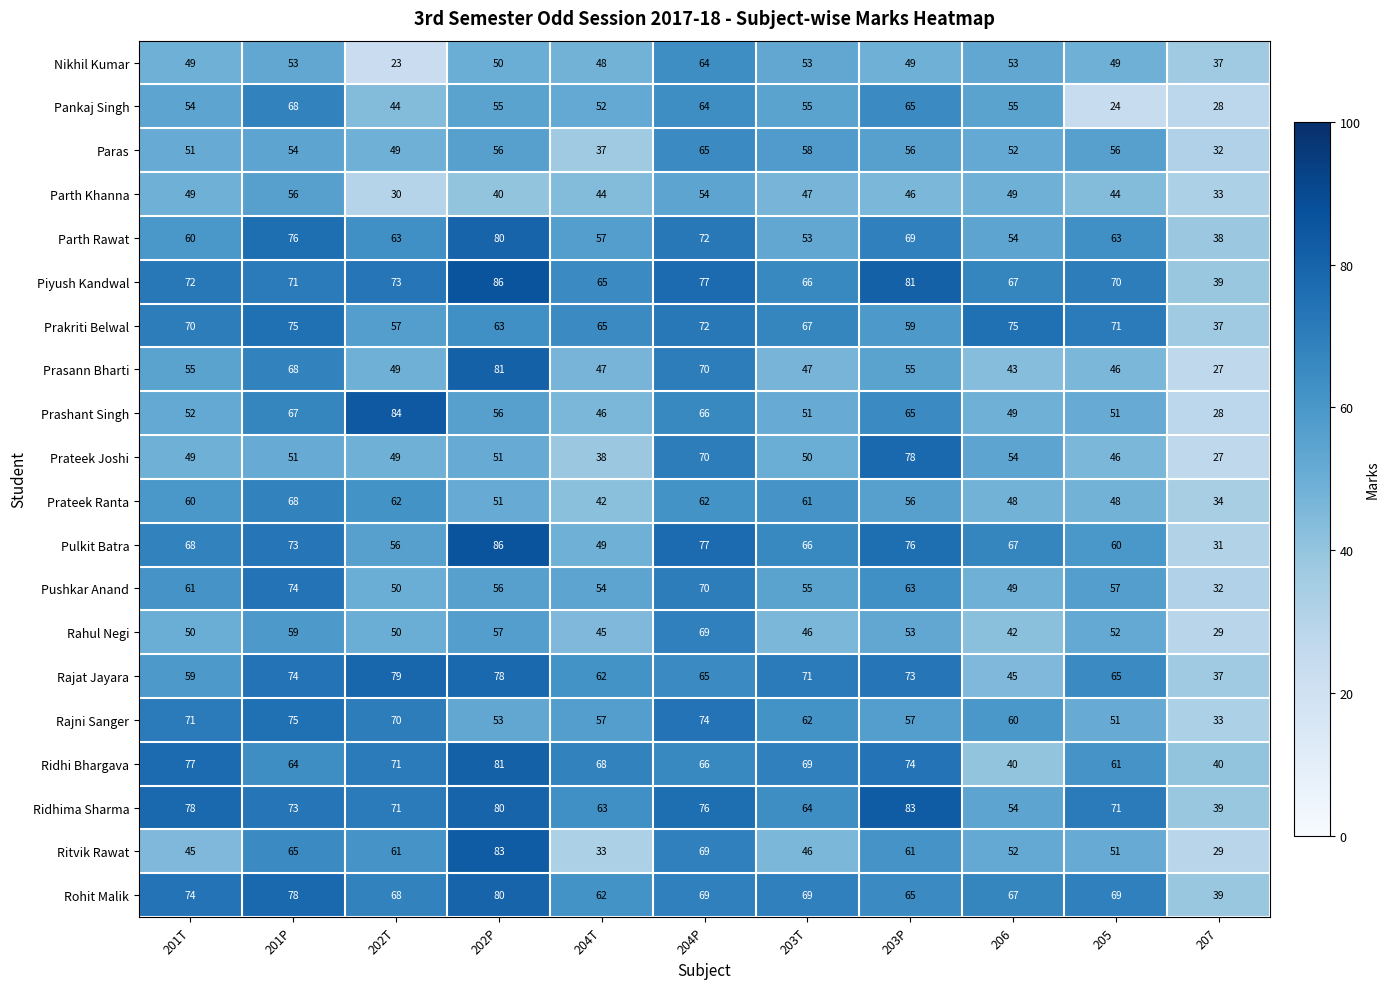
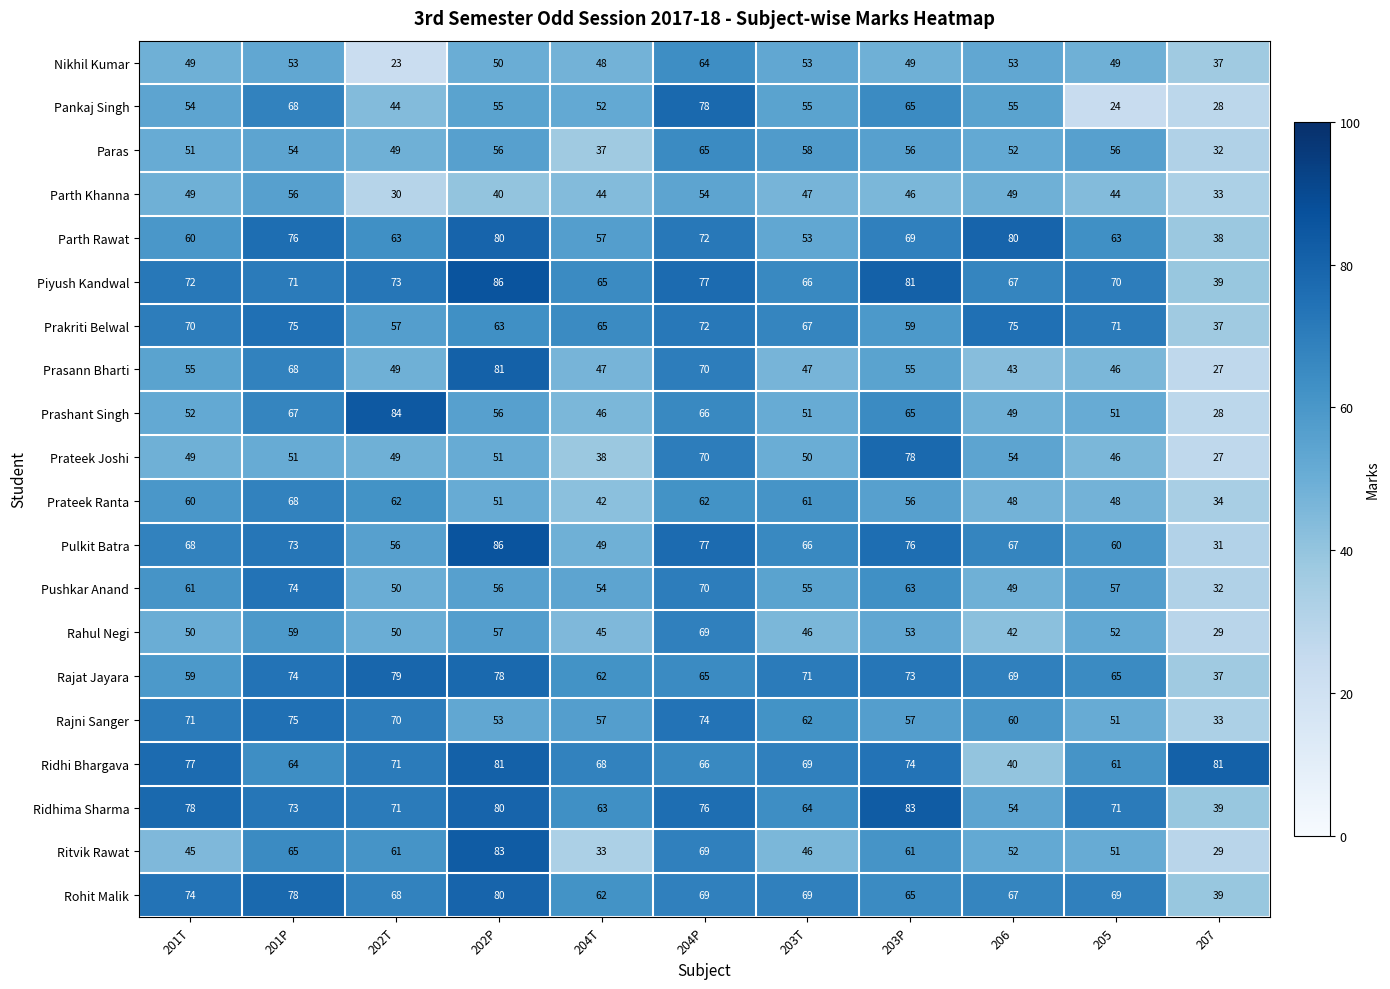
Pankaj Singh, 204P: 64 -> 78
Parth Rawat, 206: 54 -> 80
Rajat Jayara, 206: 45 -> 69
Ridhi Bhargava, 207: 40 -> 81
